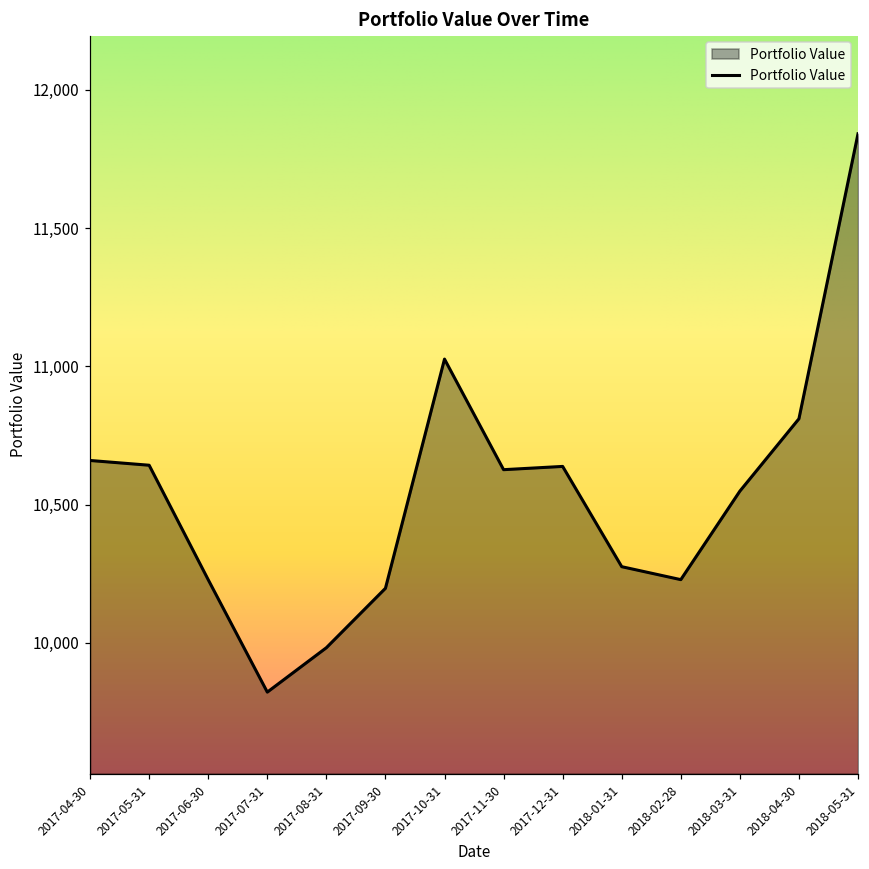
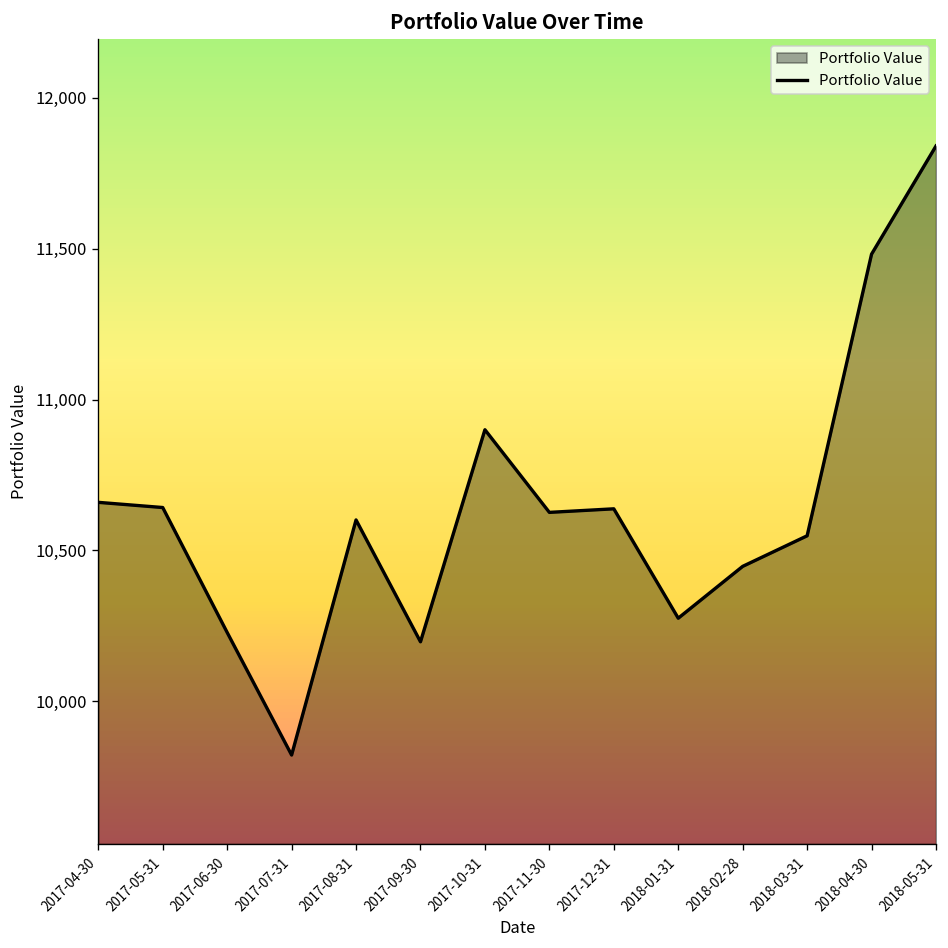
2017-08-31: 9,980 -> 10,600
2017-10-31: 11,030 -> 10,900
2018-02-28: 10,230 -> 10,450
2018-04-30: 10,810 -> 11,480
